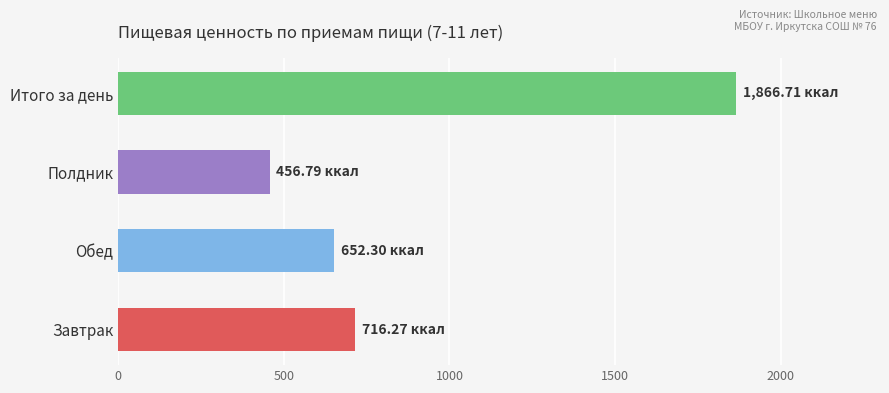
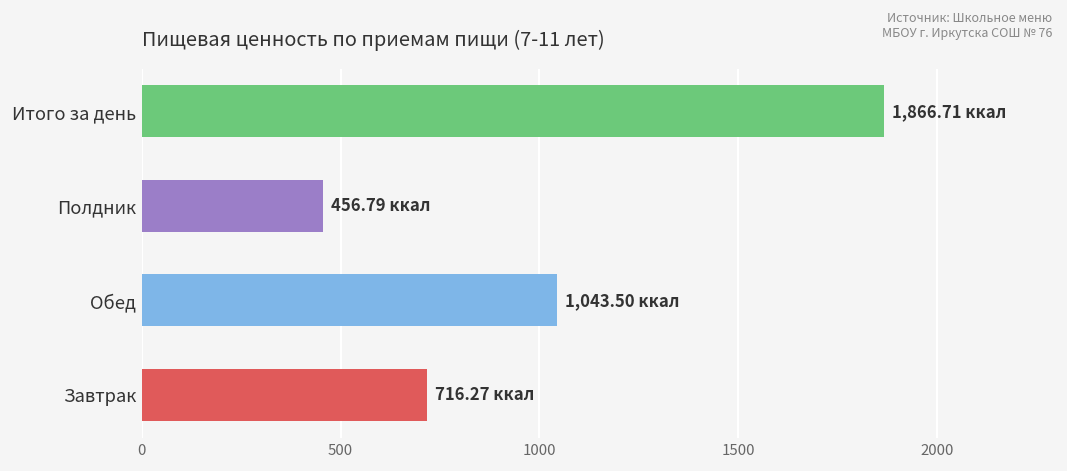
Обед: 652.30 -> 1,043.50
